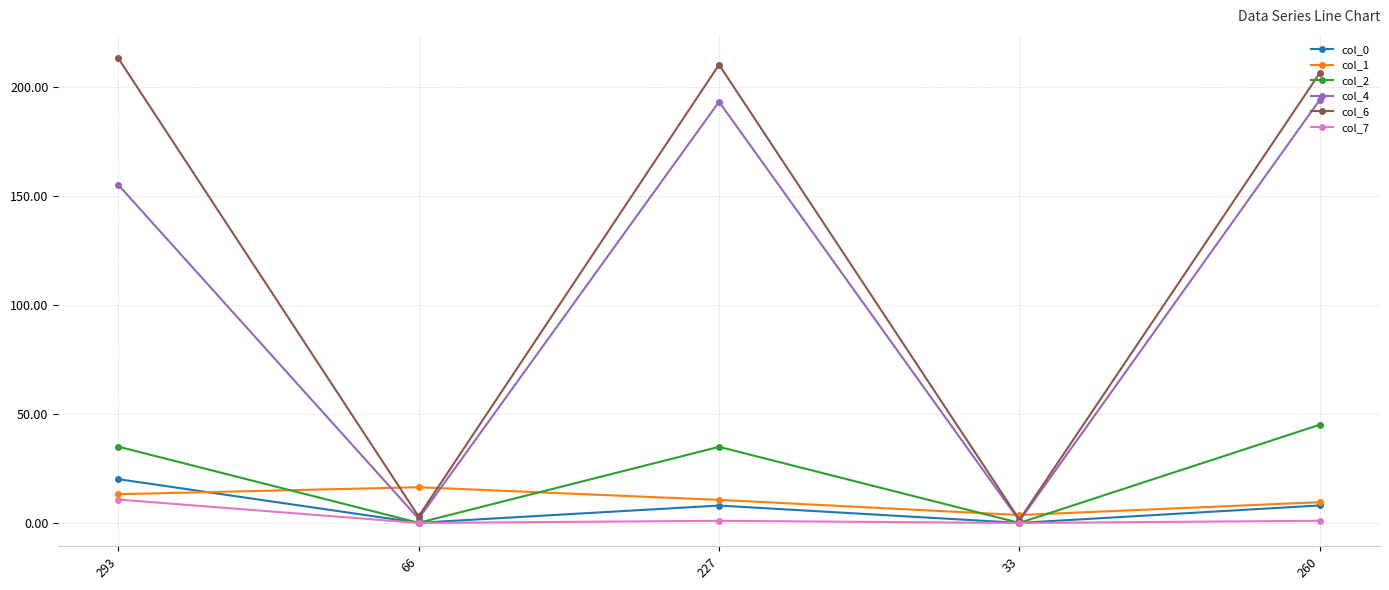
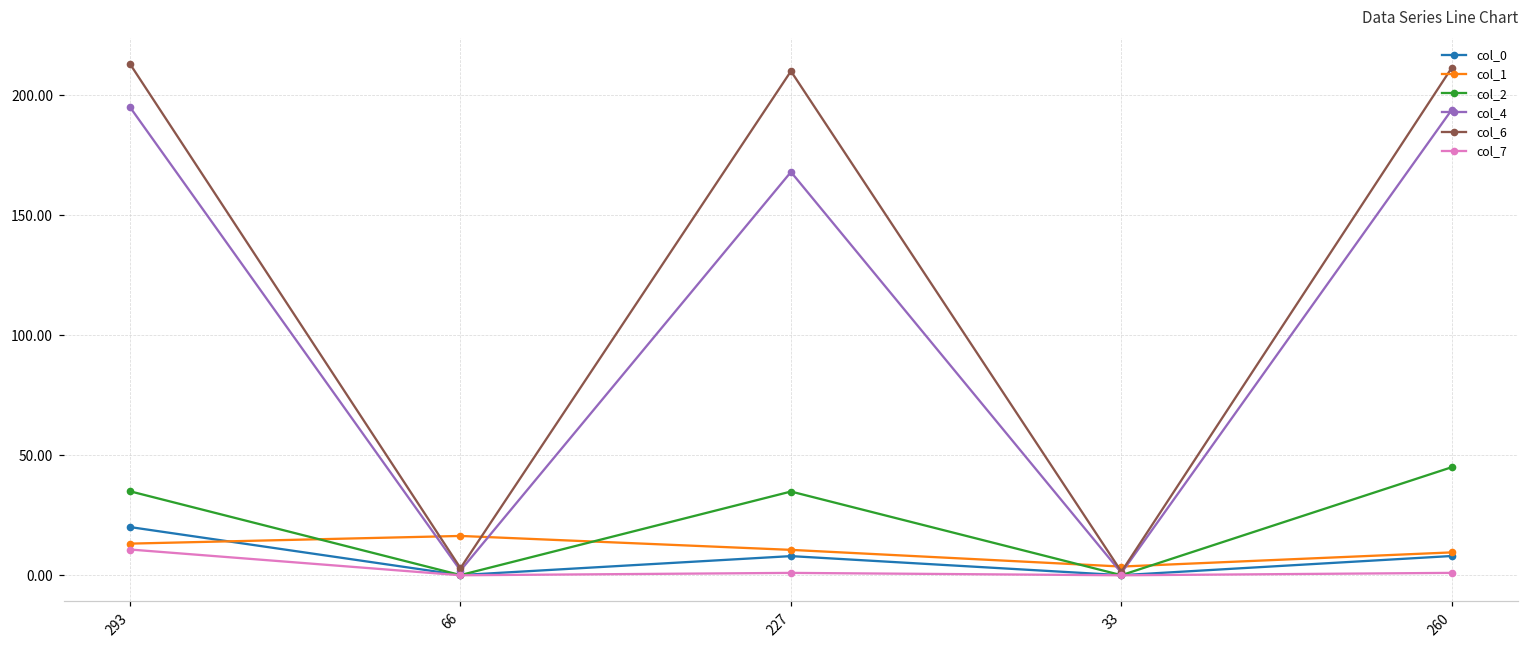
col_4, 293: 155 -> 195
col_4, 227: 193 -> 168
col_6, 260: 206 -> 212
